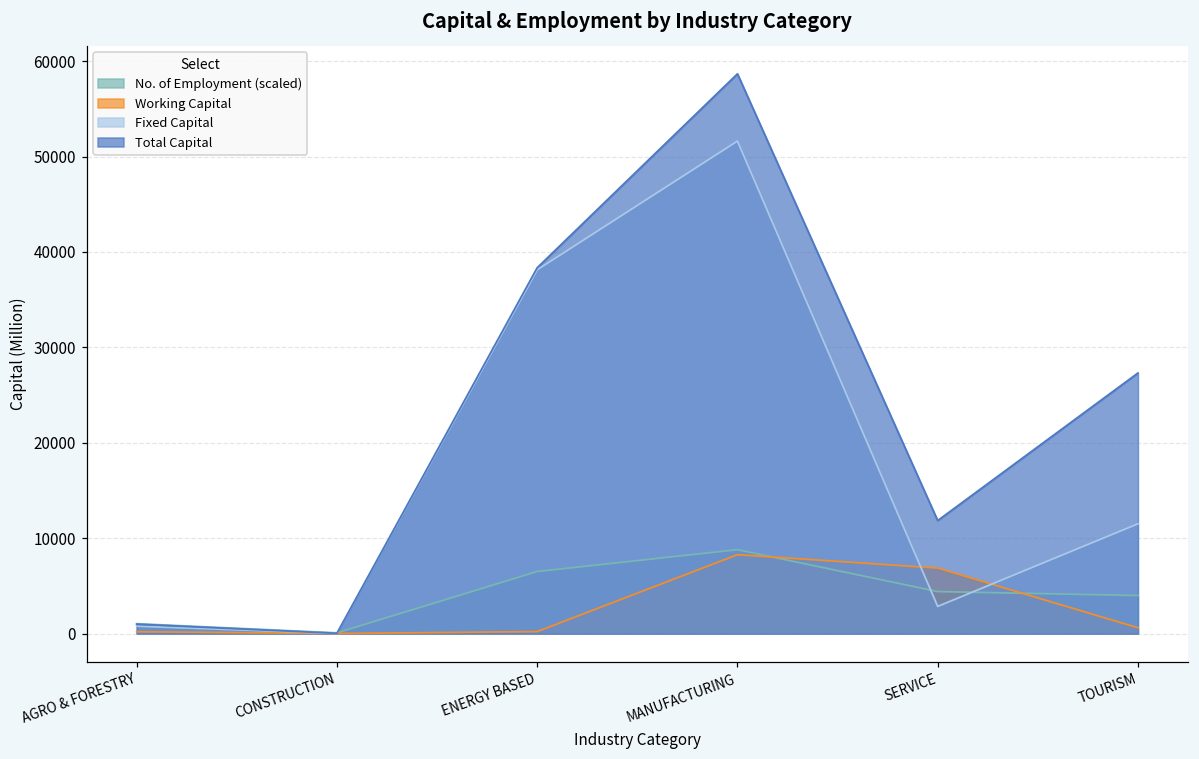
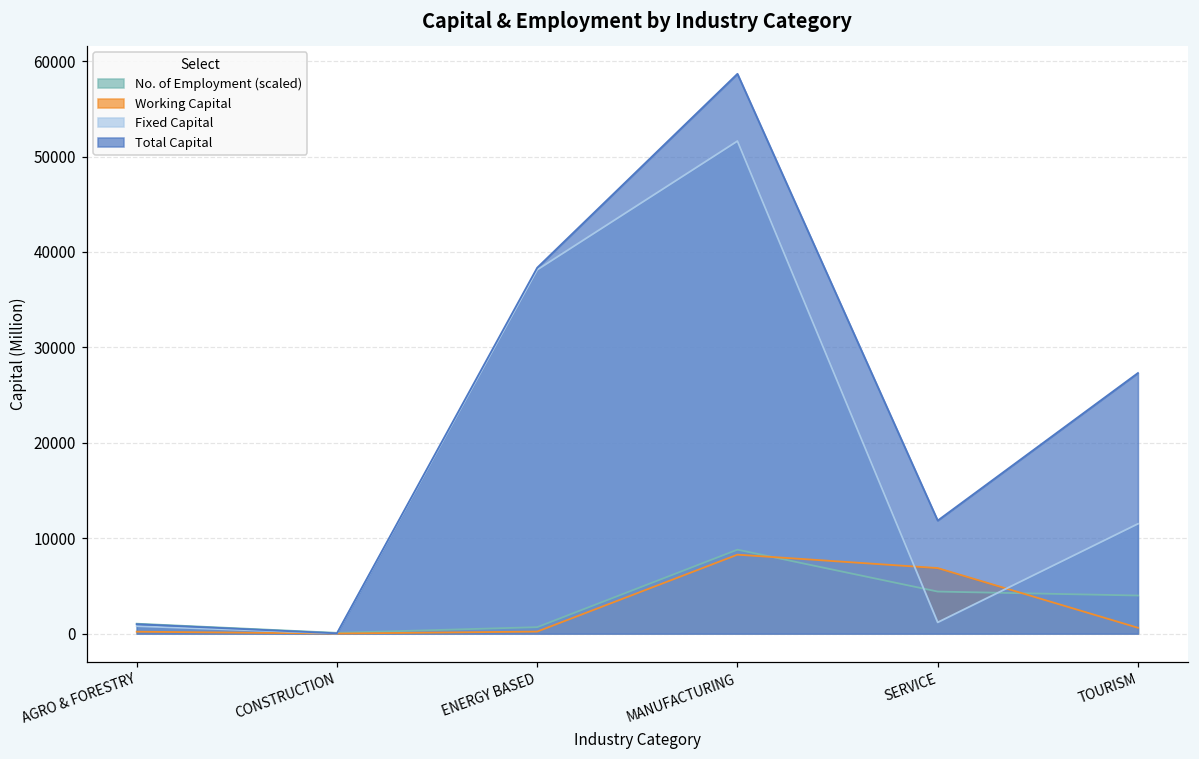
No. of Employment (scaled), ENERGY BASED: 7000 -> 1000
Fixed Capital, SERVICE: 3000 -> 1000
